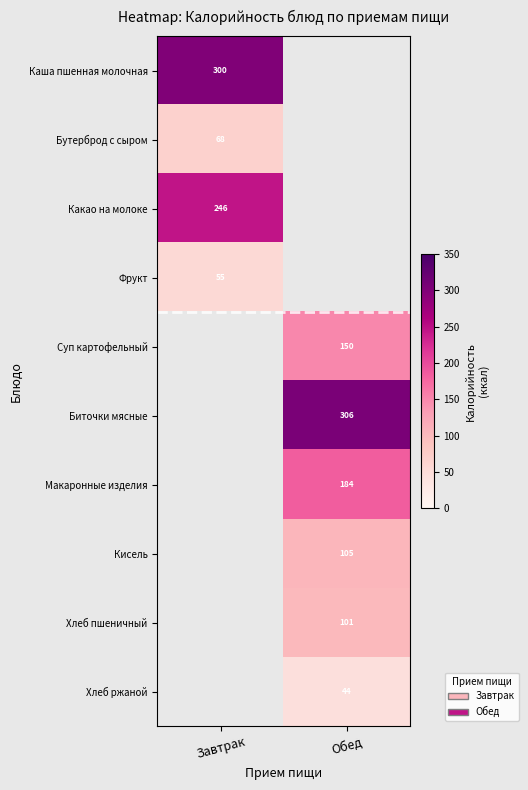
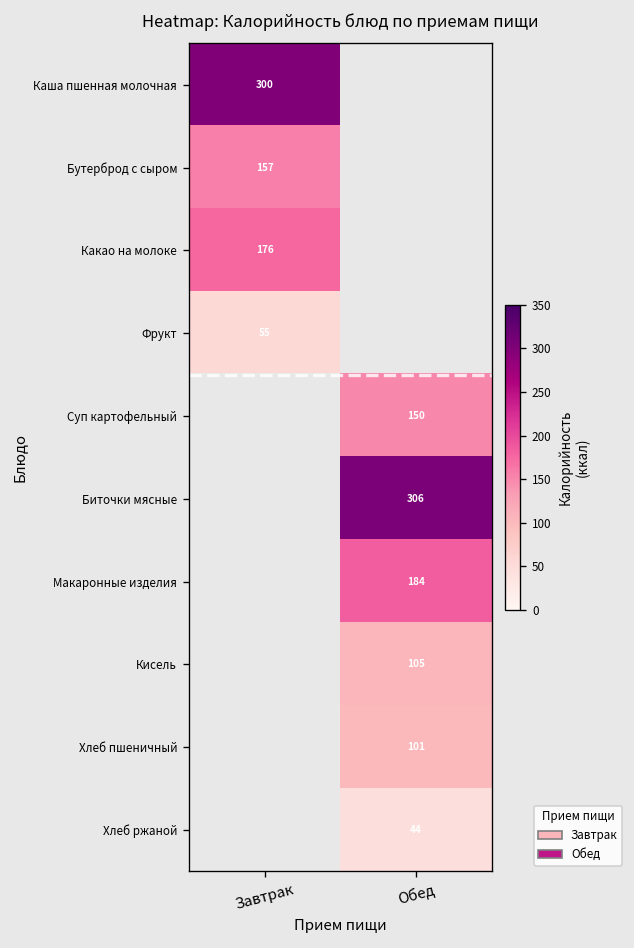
Бутерброд с сыром, Завтрак: 68 -> 157
Какао на молоке, Завтрак: 246 -> 176
